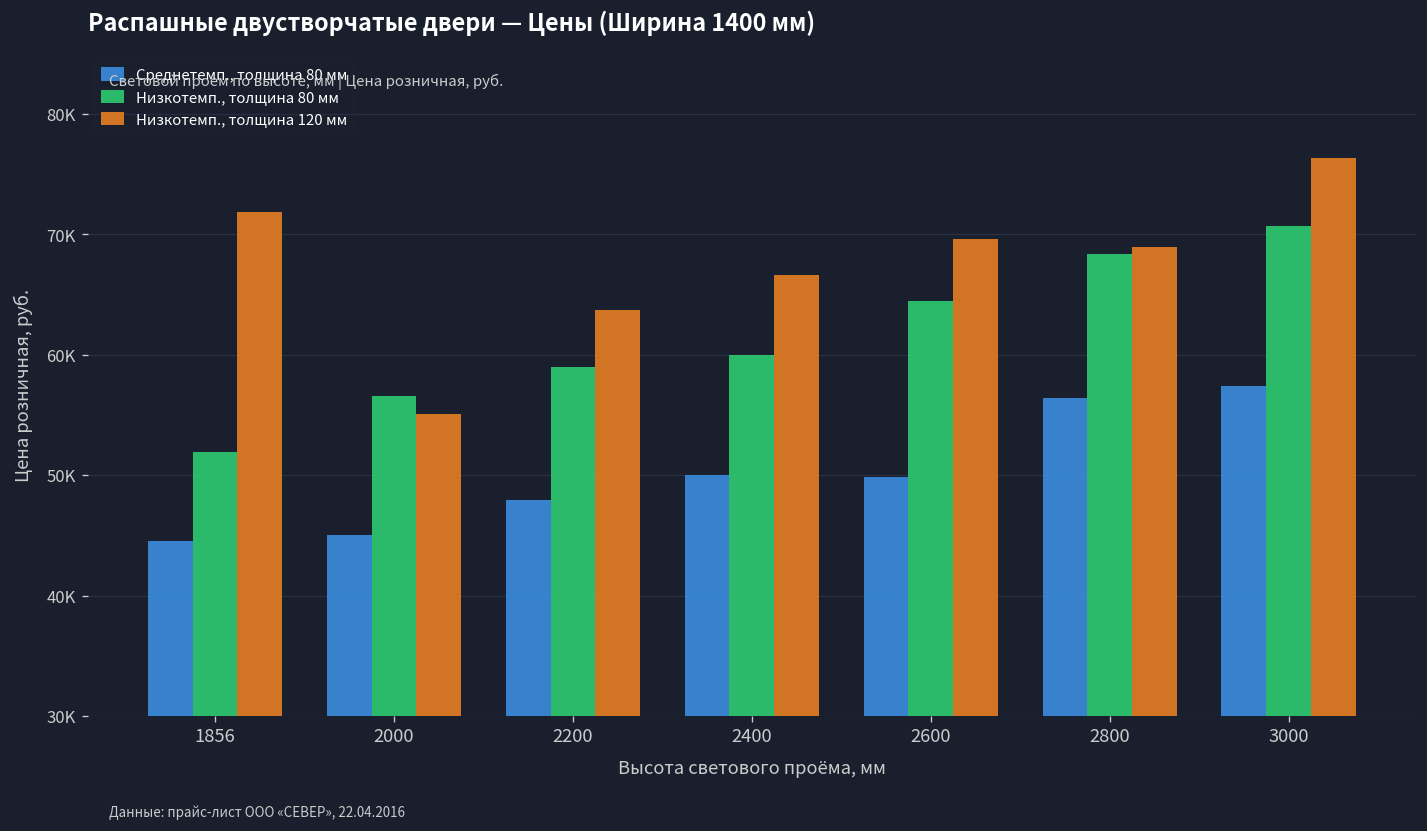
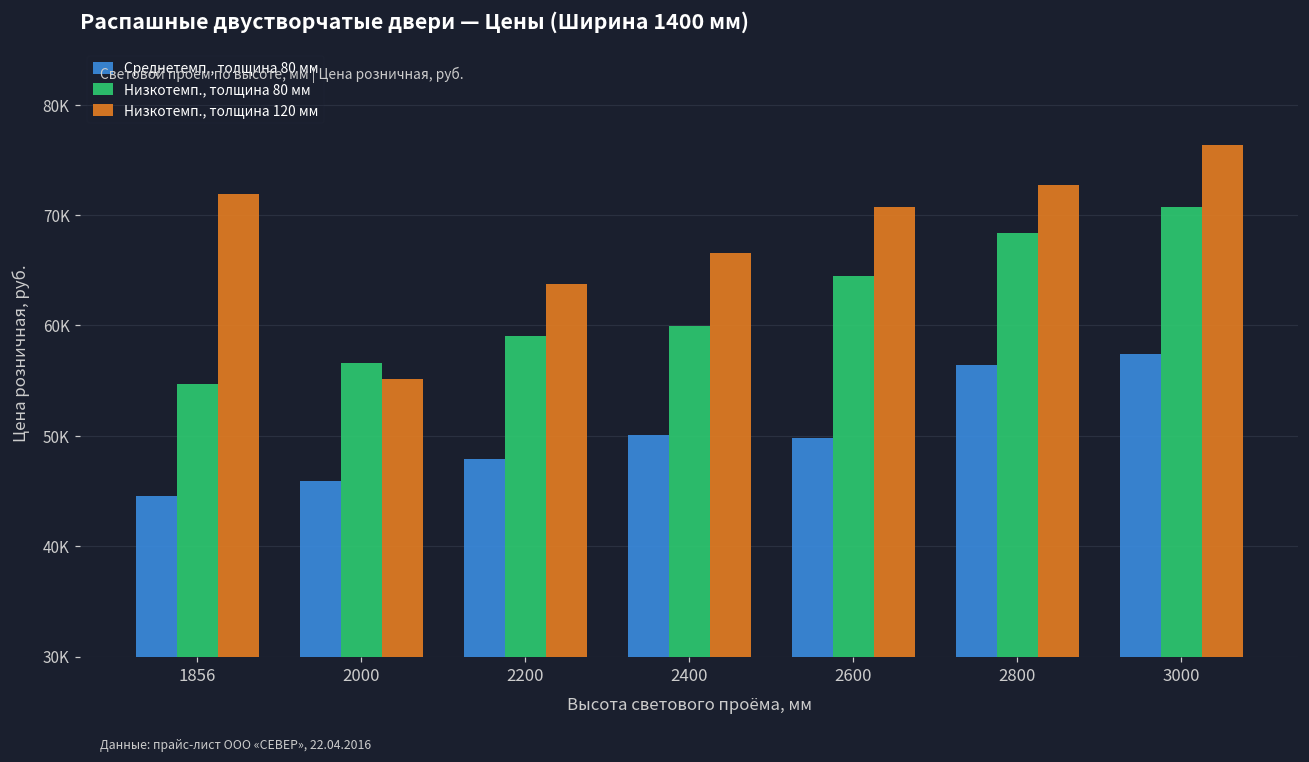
Низкотемп., толщина 80 мм, 1856: 51900 -> 54700
Среднетемп., толщина 80 мм, 2000: 45100 -> 45900
Низкотемп., толщина 120 мм, 2600: 69600 -> 70700
Низкотемп., толщина 120 мм, 2800: 68900 -> 72700
